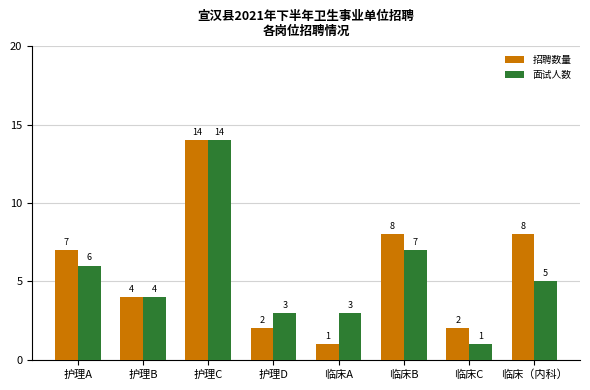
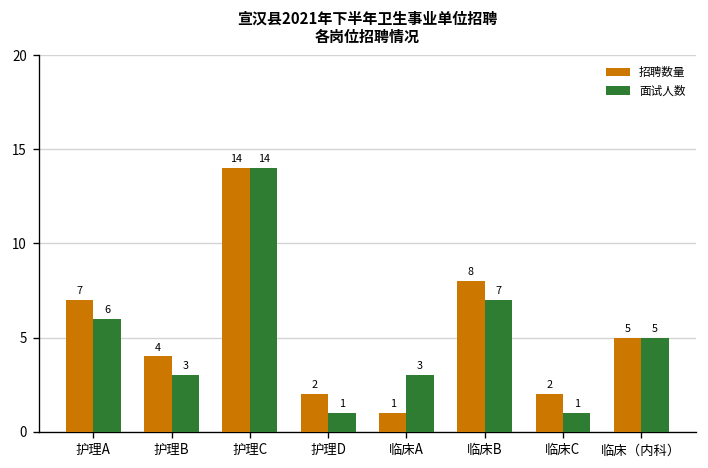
面试人数, 护理B: 4 -> 3
面试人数, 护理D: 3 -> 1
招聘数量, 临床（内科）: 8 -> 5
